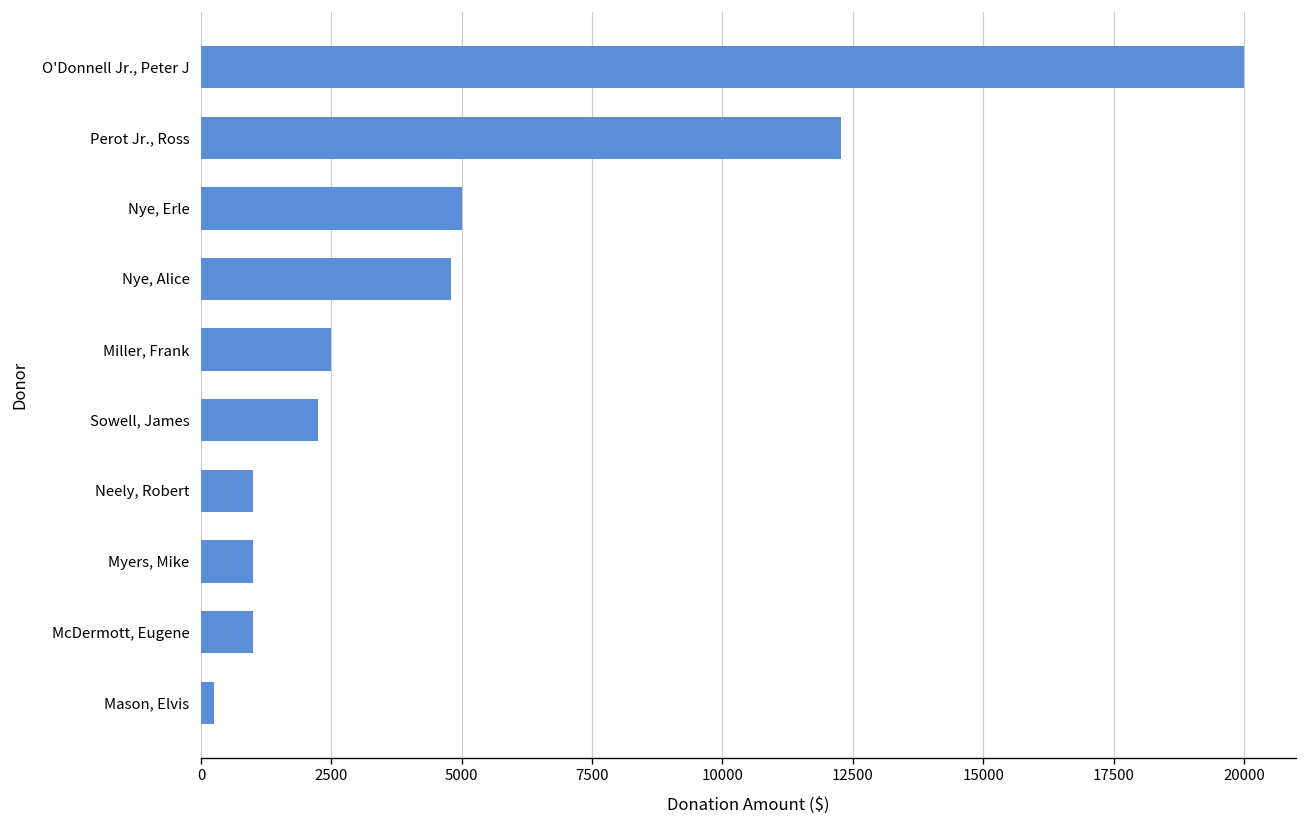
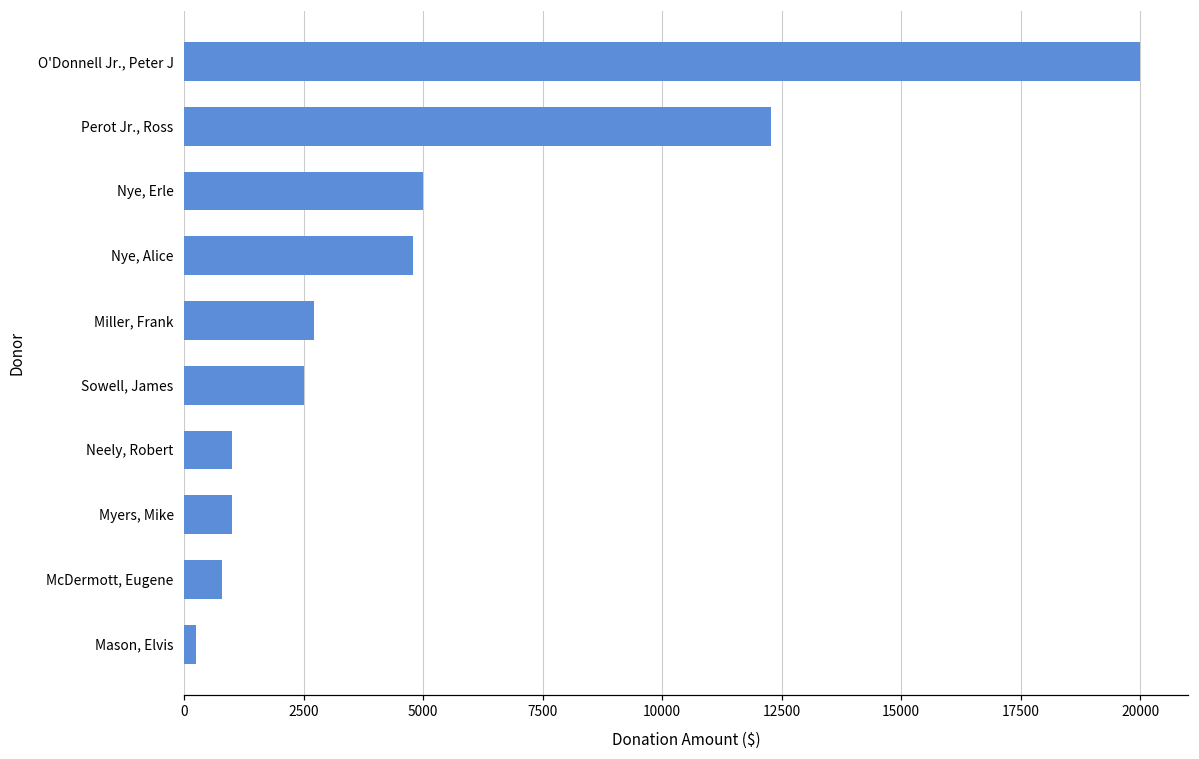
Miller, Frank: 2500 -> 2700
Sowell, James: 2200 -> 2500
McDermott, Eugene: 1000 -> 800
